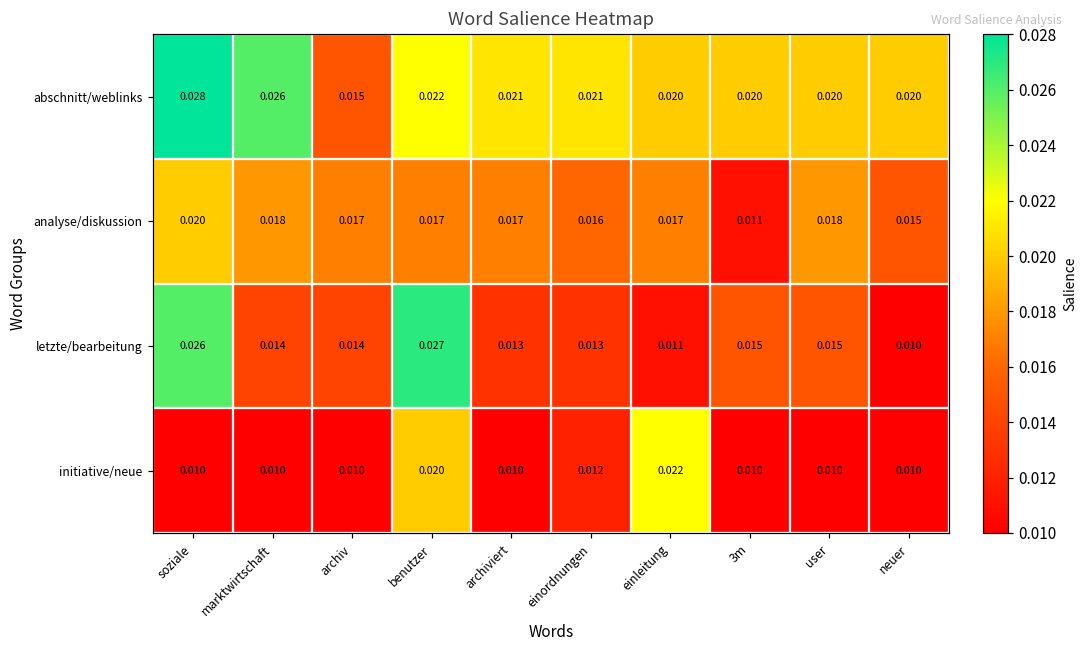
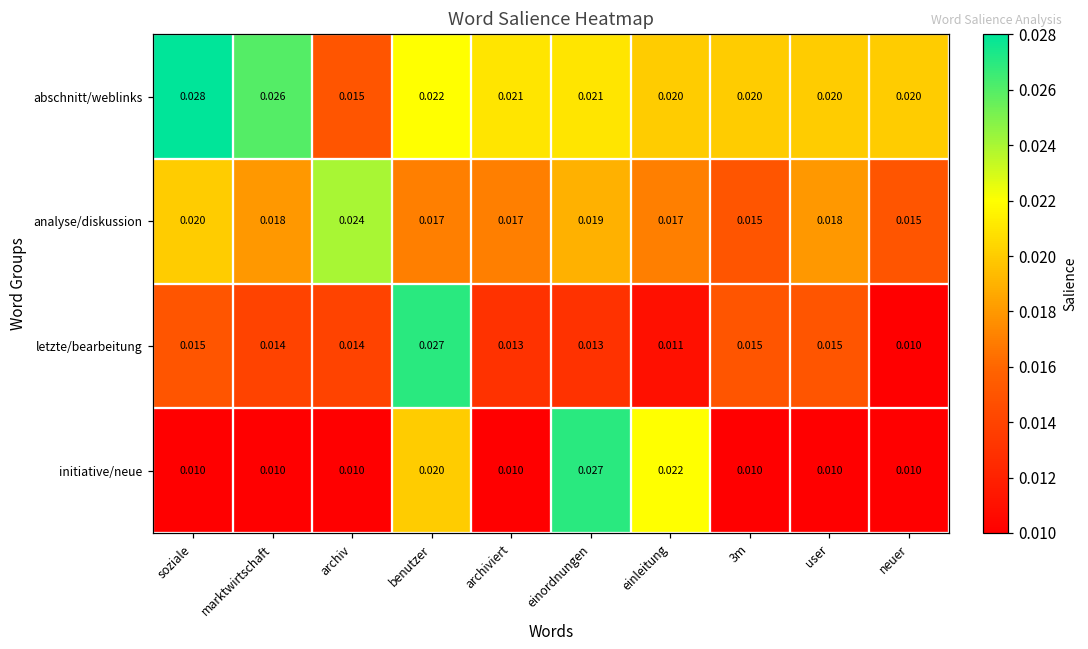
analyse/diskussion, archiv: 0.017 -> 0.024
analyse/diskussion, einordnungen: 0.016 -> 0.019
analyse/diskussion, 3m: 0.011 -> 0.015
letzte/bearbeitung, soziale: 0.026 -> 0.015
initiative/neue, einordnungen: 0.012 -> 0.027
